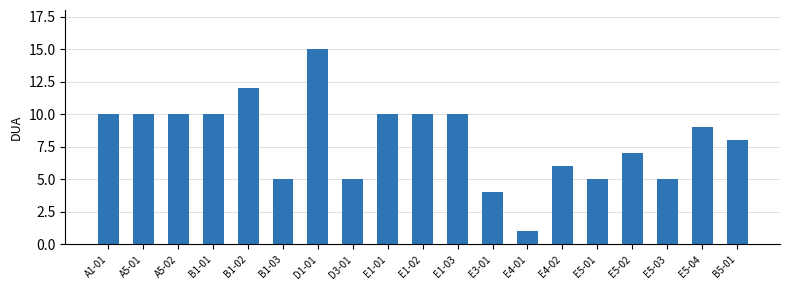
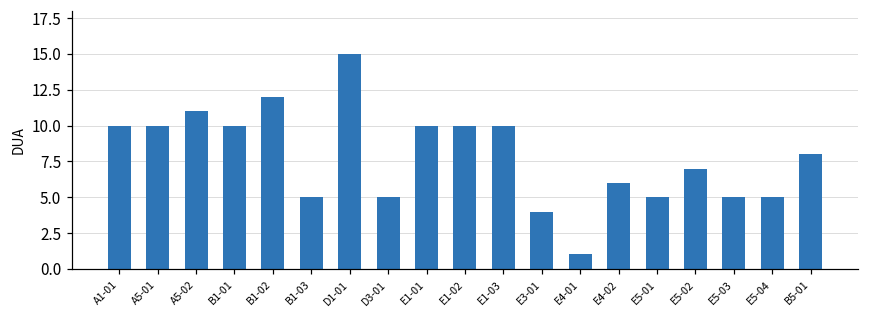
A5-02: 10 -> 11
E5-04: 9 -> 5
